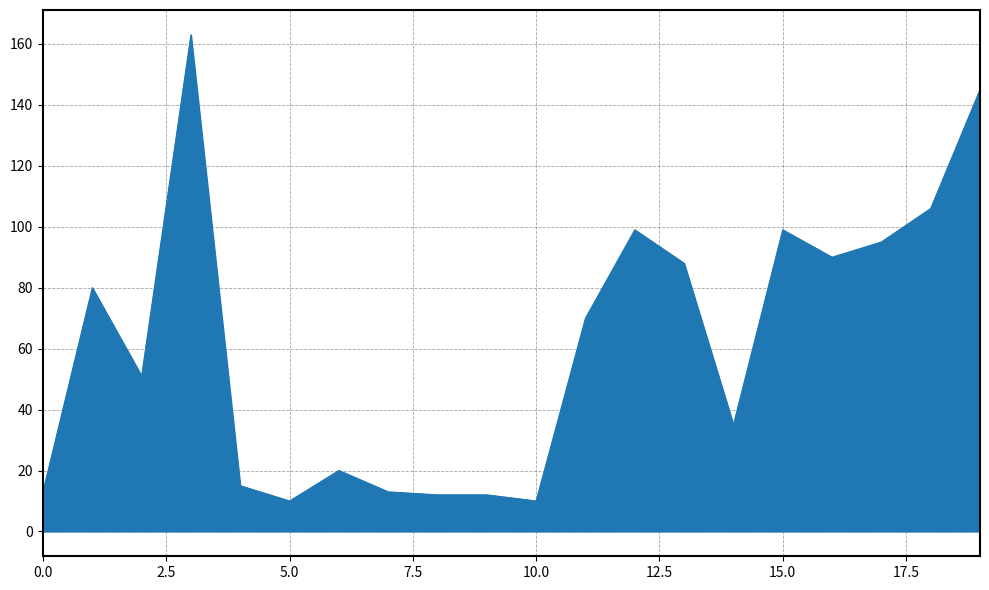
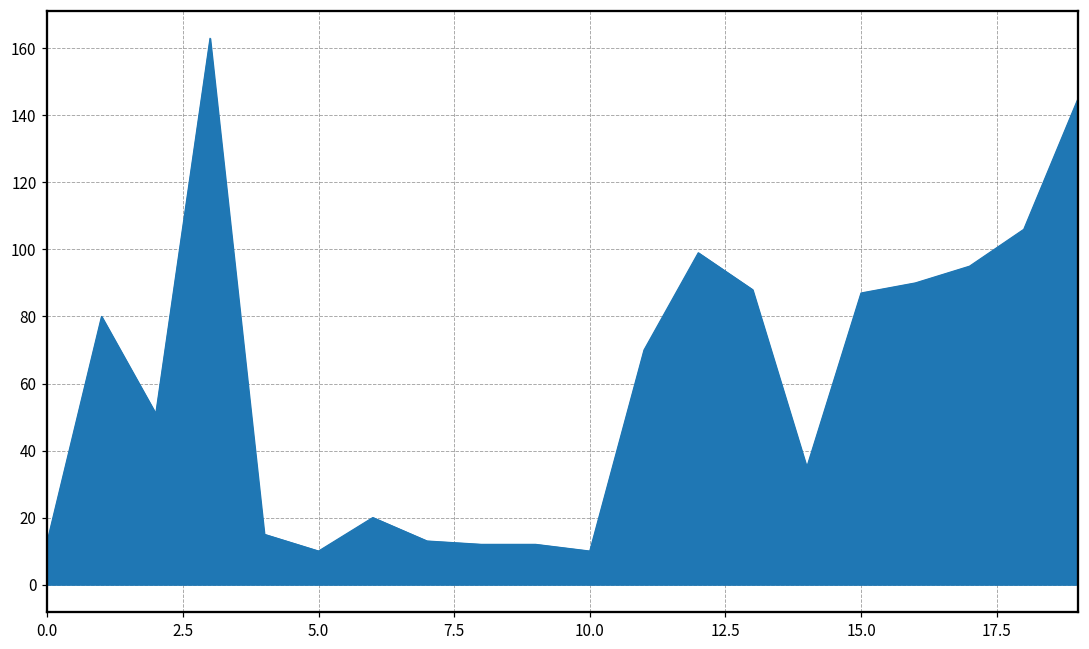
15.0: 99 -> 87
